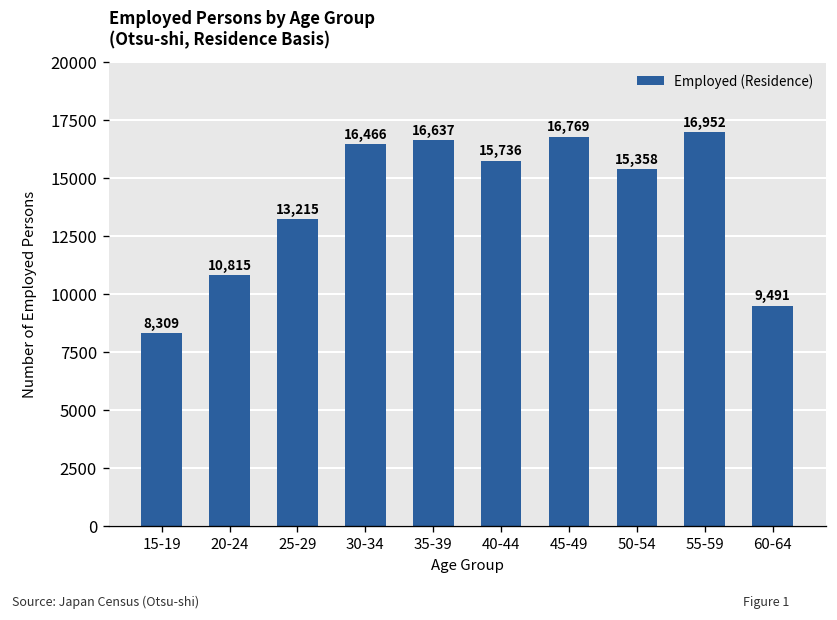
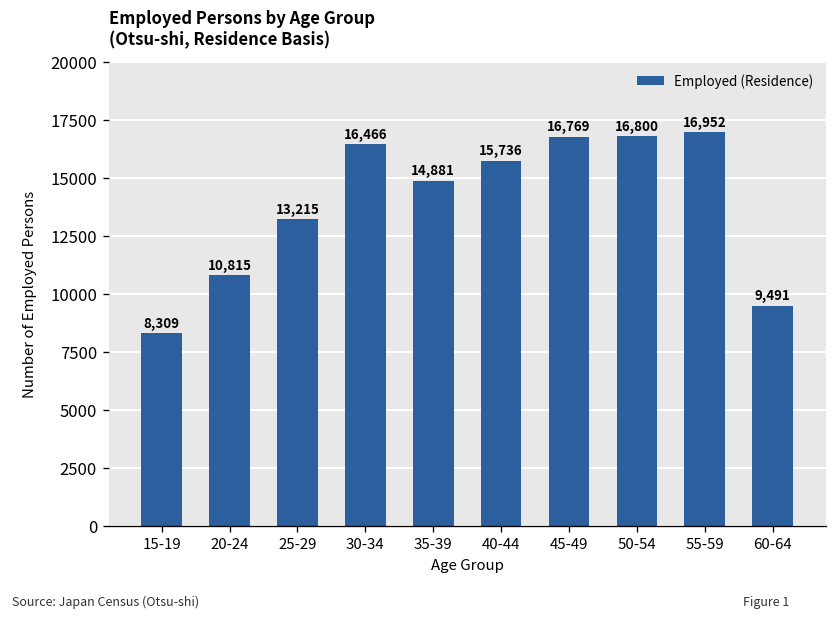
35-39: 16,637 -> 14,881
50-54: 15,358 -> 16,800
